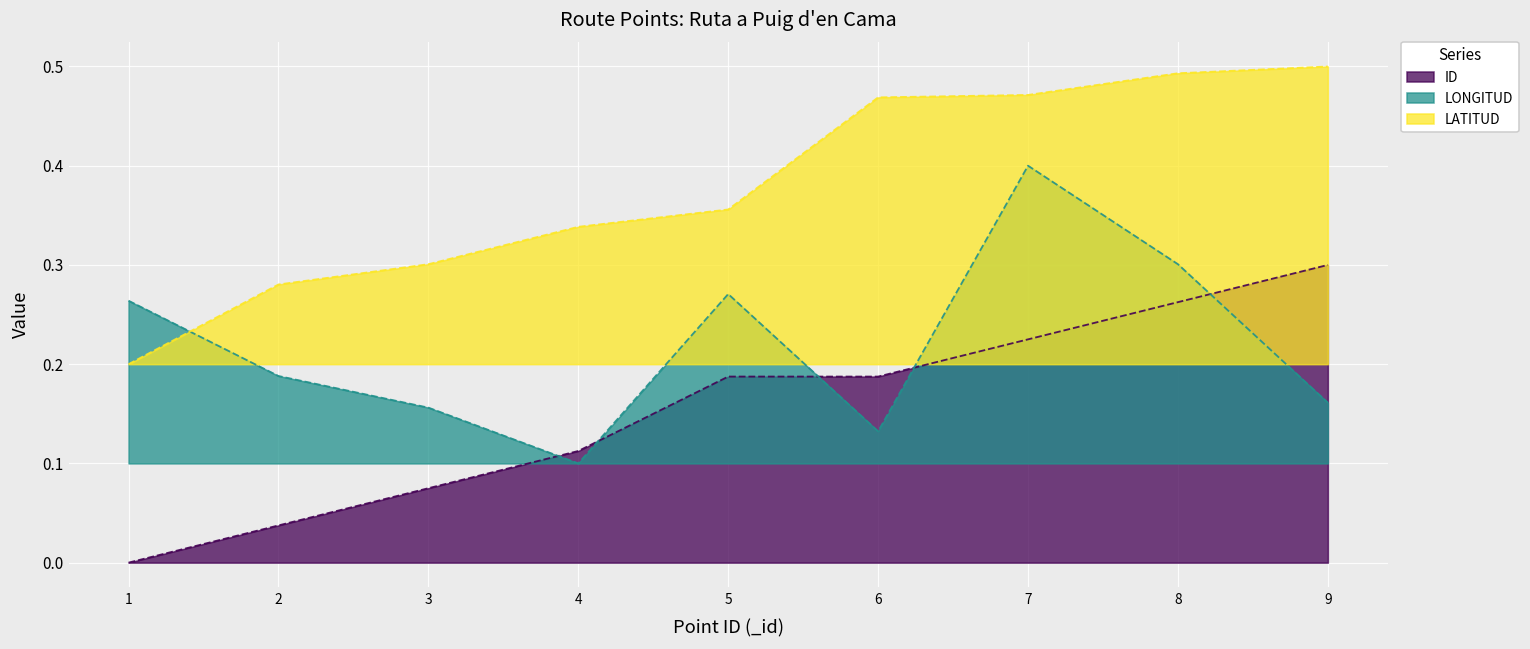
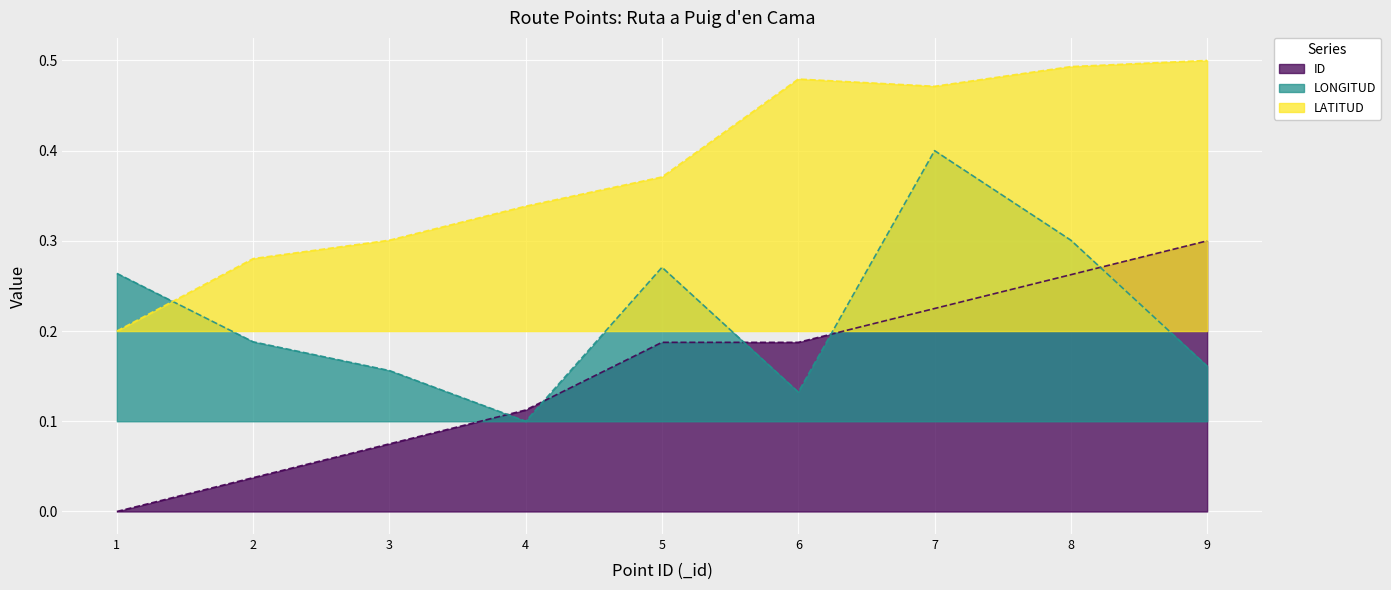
LATITUD, 5: 0.36 -> 0.37
LATITUD, 6: 0.47 -> 0.48
